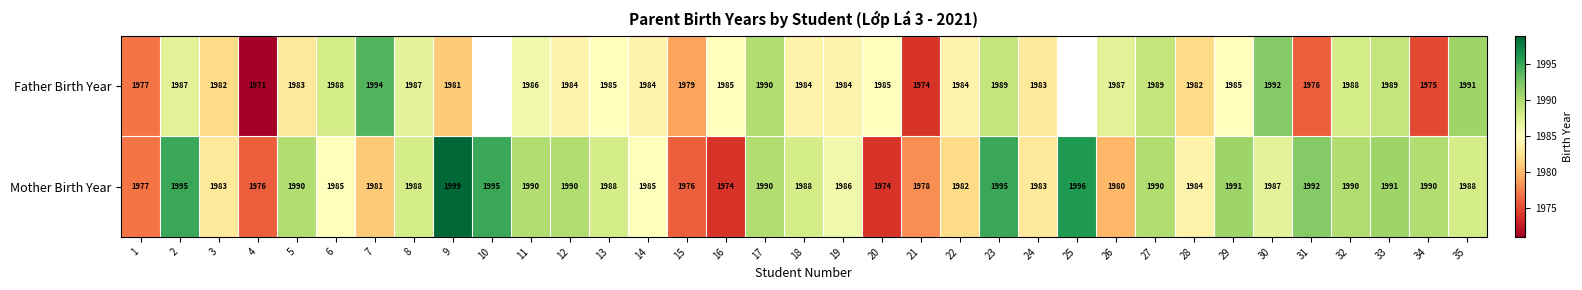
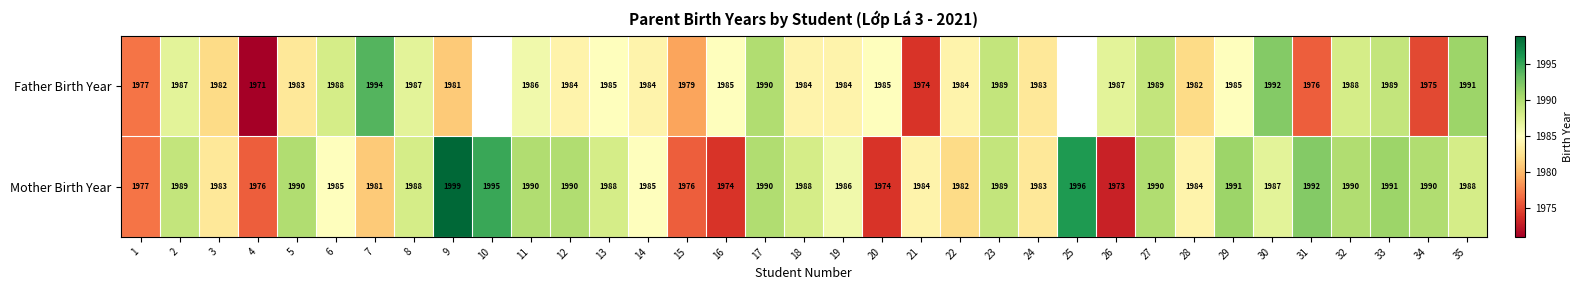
Mother Birth Year, 2: 1995 -> 1989
Mother Birth Year, 21: 1978 -> 1984
Mother Birth Year, 23: 1995 -> 1989
Mother Birth Year, 26: 1980 -> 1973
